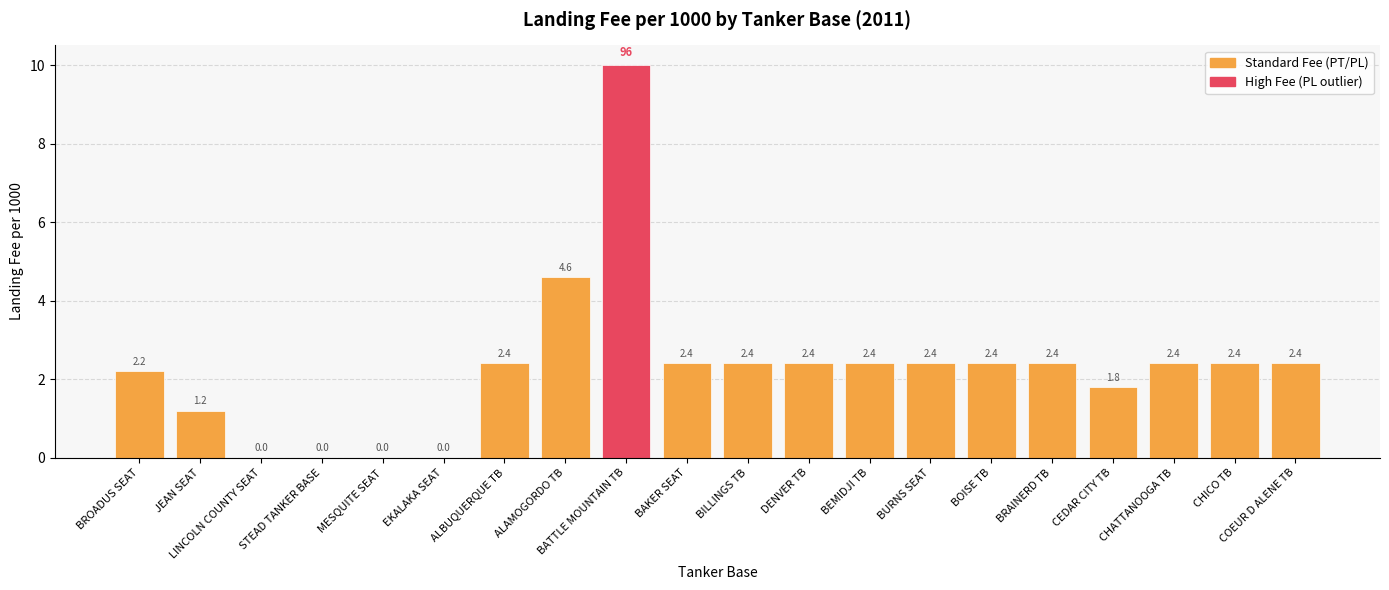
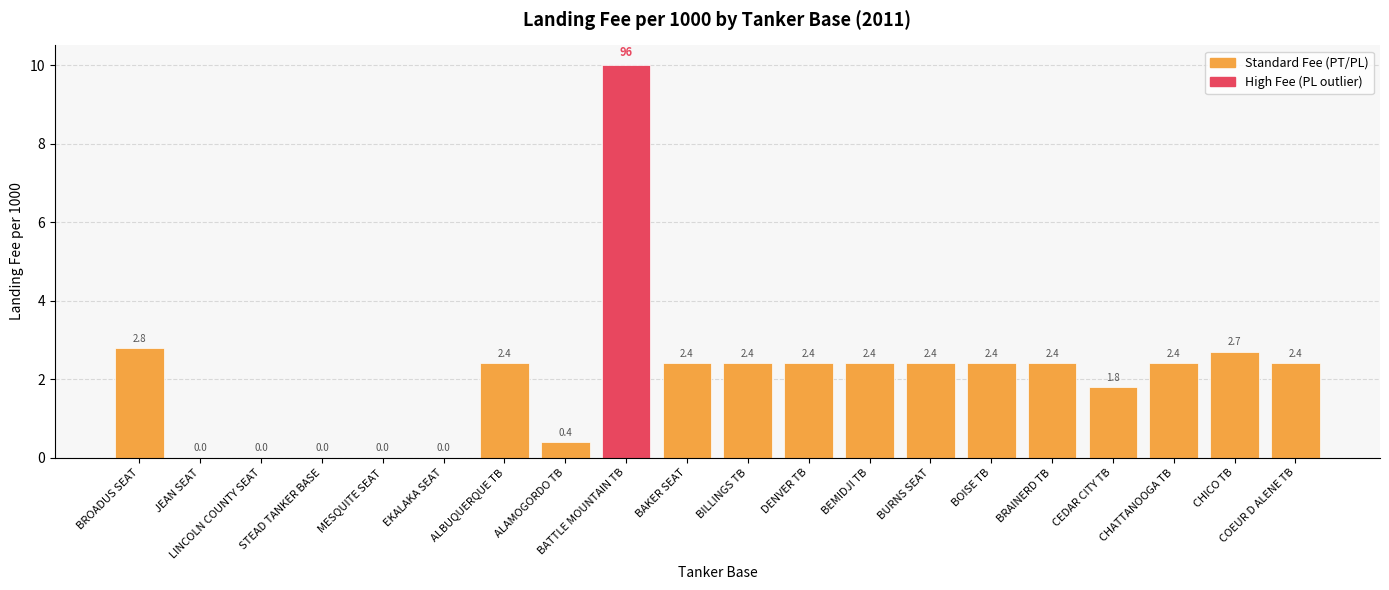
BROADUS SEAT: 2.2 -> 2.8
JEAN SEAT: 1.2 -> 0.0
ALAMOGORDO TB: 4.6 -> 0.4
CHICO TB: 2.4 -> 2.7
